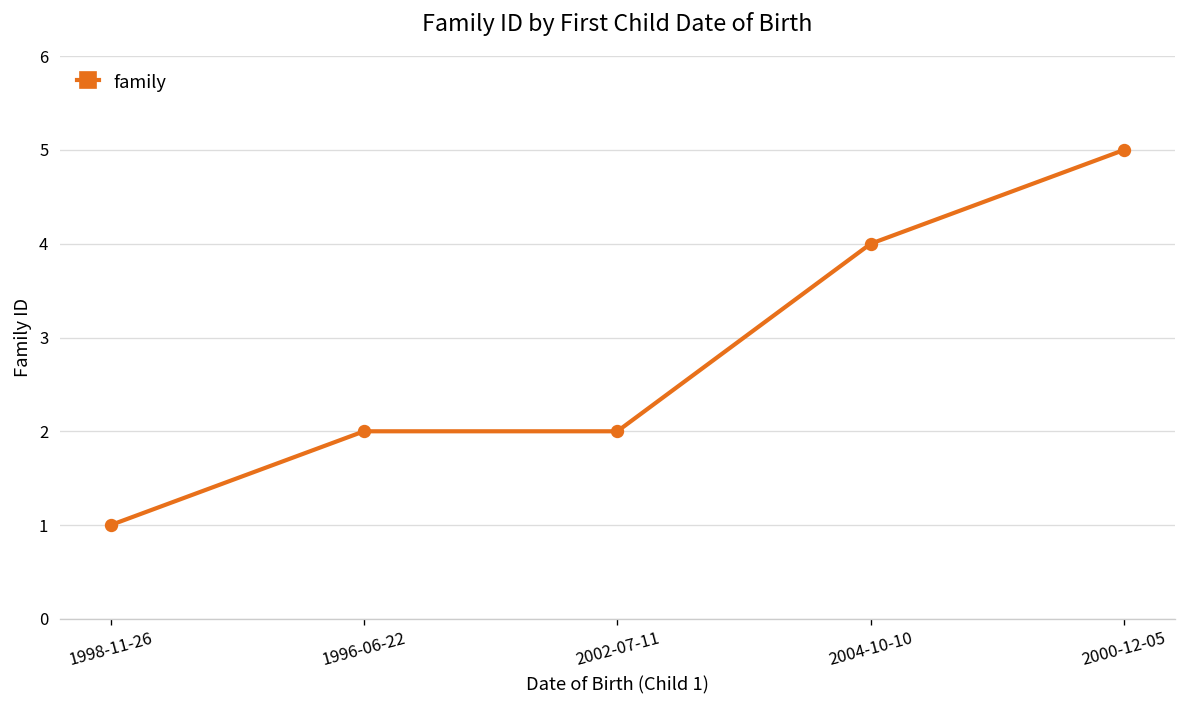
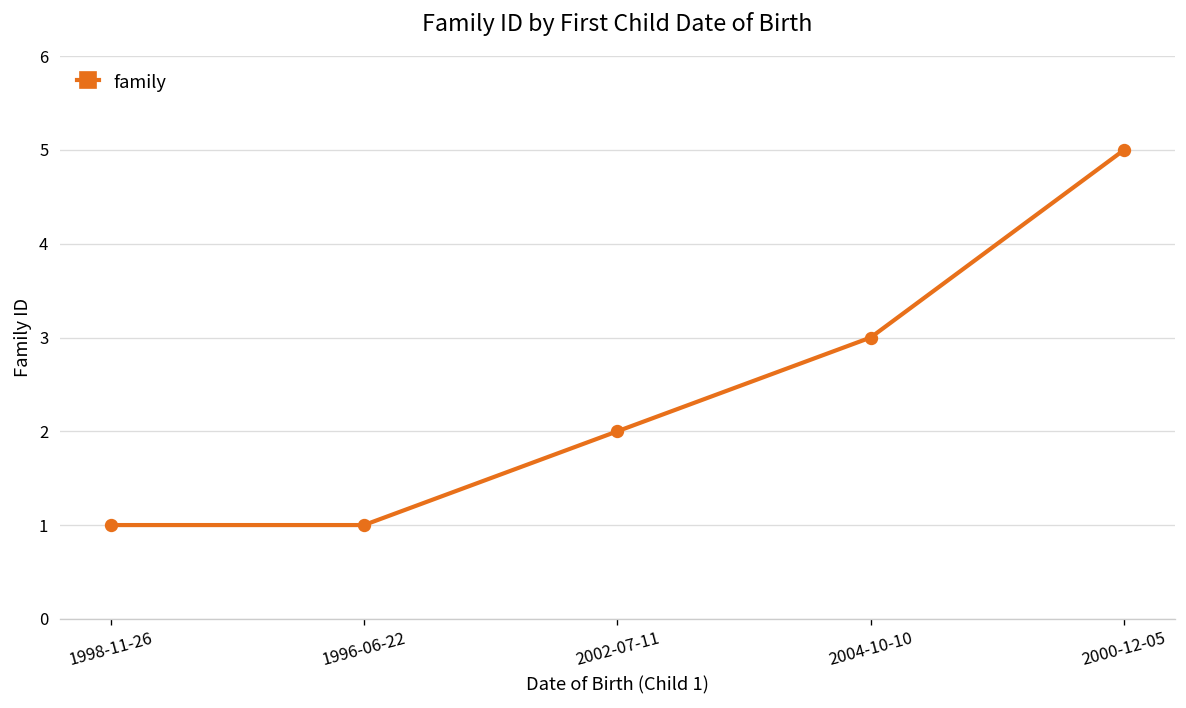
1996-06-22: 2 -> 1
2004-10-10: 4 -> 3
